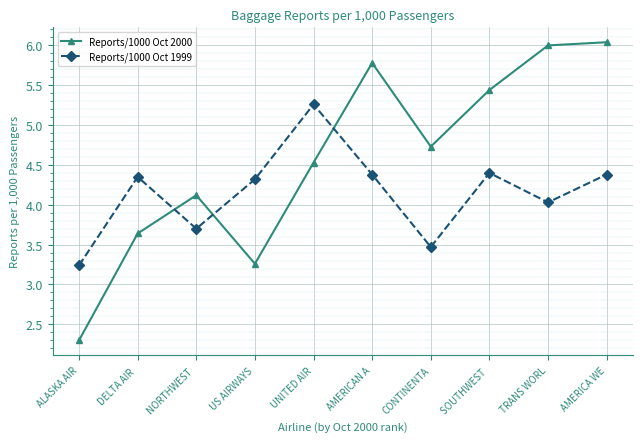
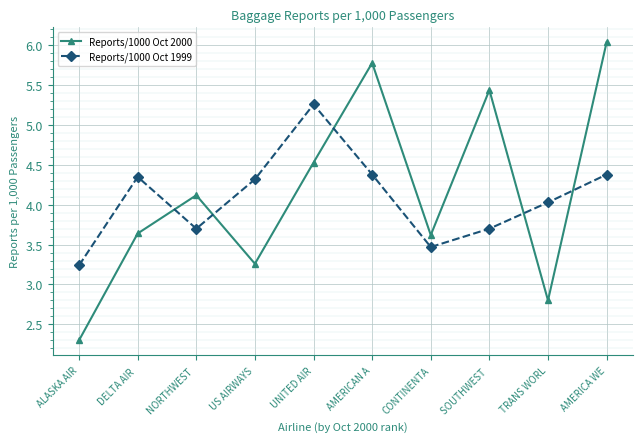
Reports/1000 Oct 2000, CONTINENTA: 4.7 -> 3.6
Reports/1000 Oct 1999, SOUTHWEST: 4.4 -> 3.7
Reports/1000 Oct 2000, TRANS WORL: 6.0 -> 2.8
